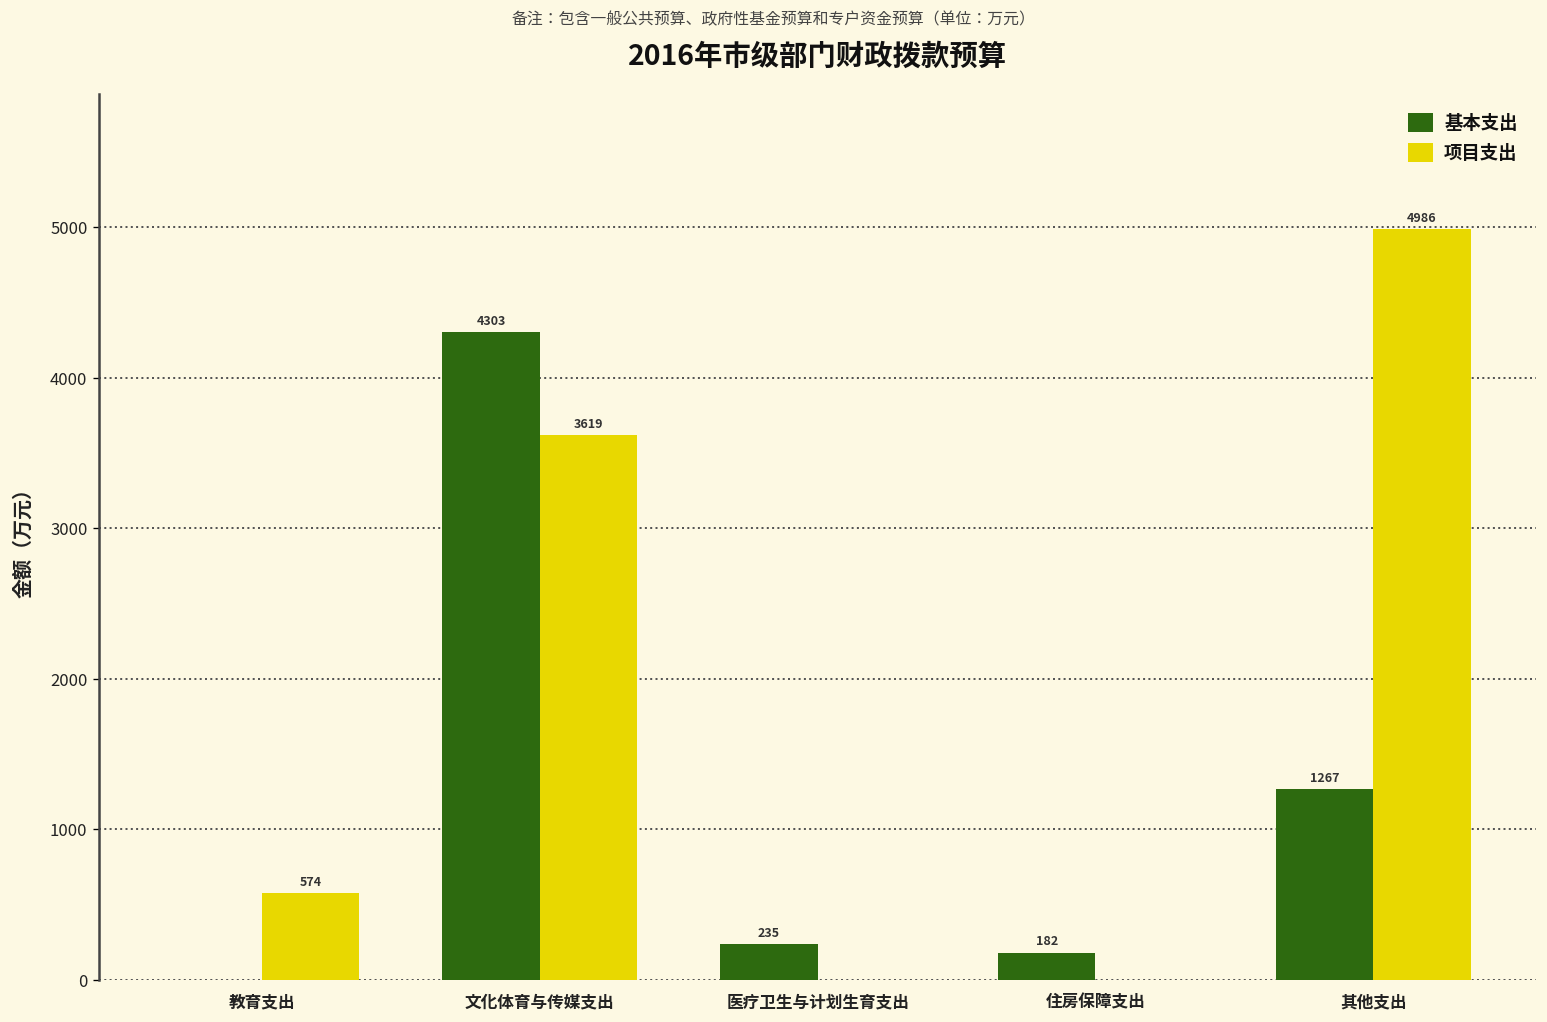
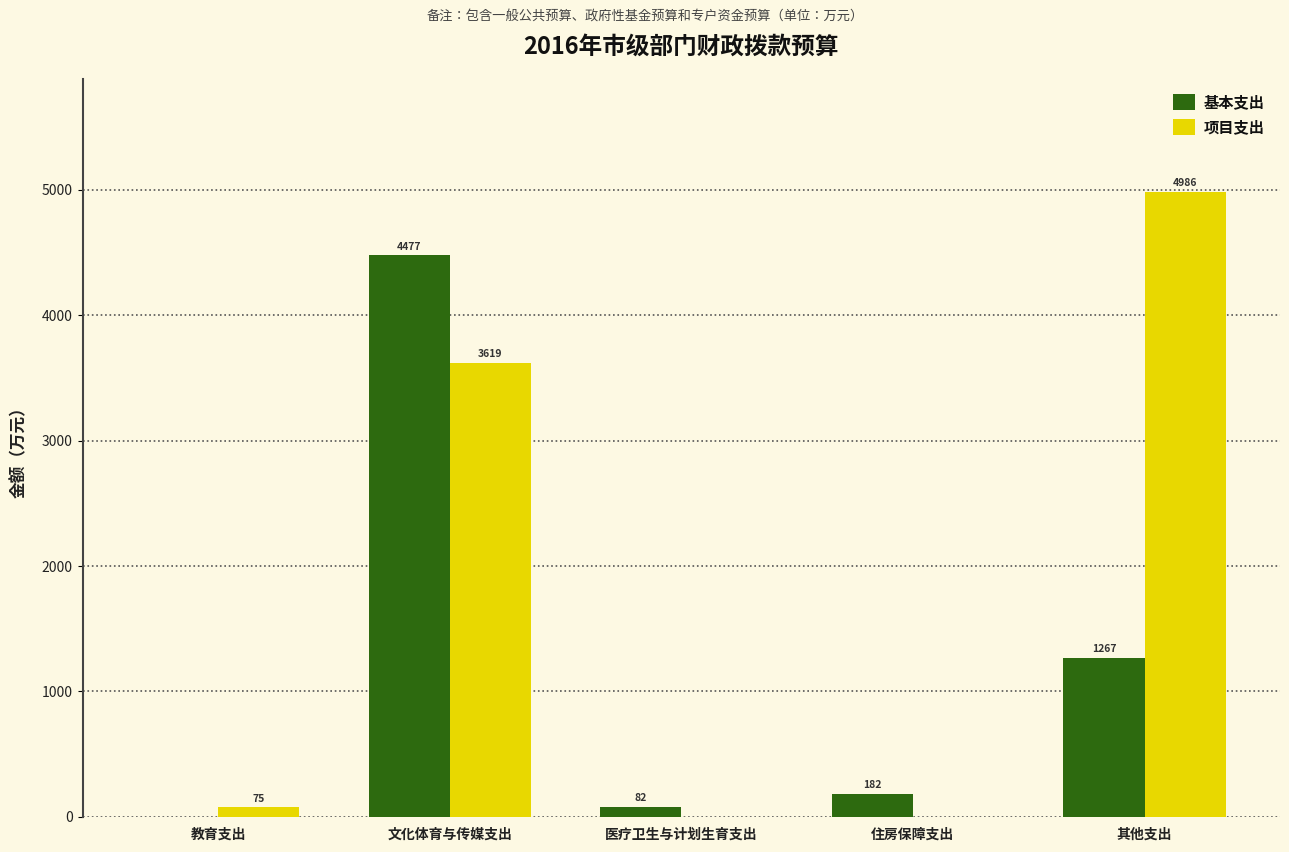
项目支出, 教育支出: 574 -> 75
基本支出, 文化体育与传媒支出: 4303 -> 4477
基本支出, 医疗卫生与计划生育支出: 235 -> 82
